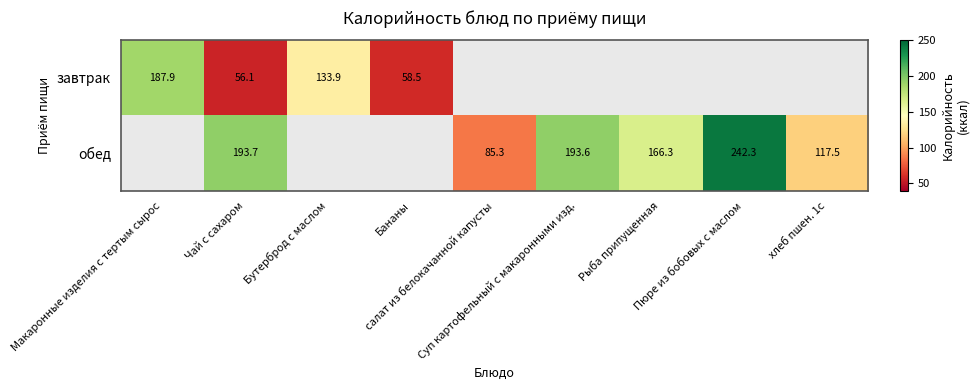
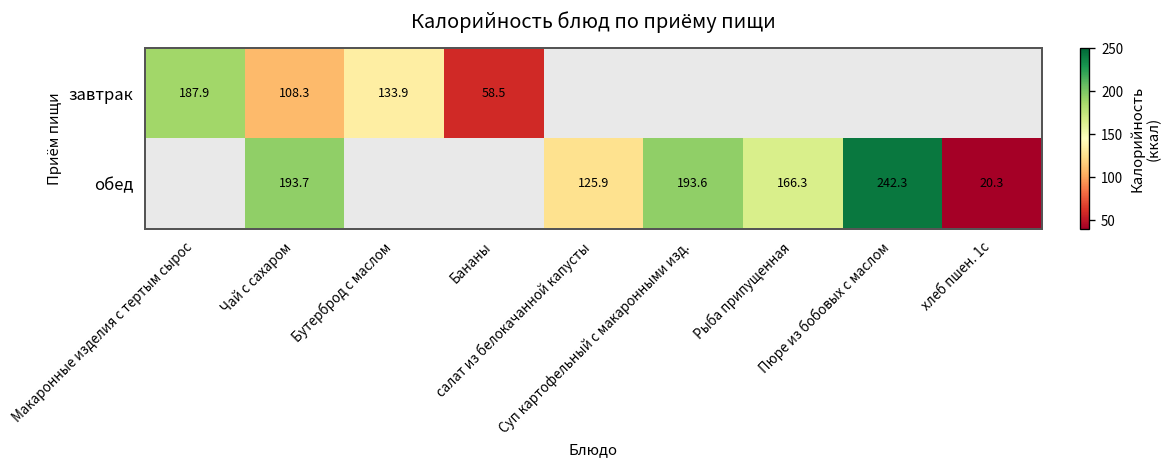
завтрак, Чай с сахаром: 56.1 -> 108.3
обед, салат из белокачанной капусты: 85.3 -> 125.9
обед, хлеб пшен. 1с: 117.5 -> 20.3
